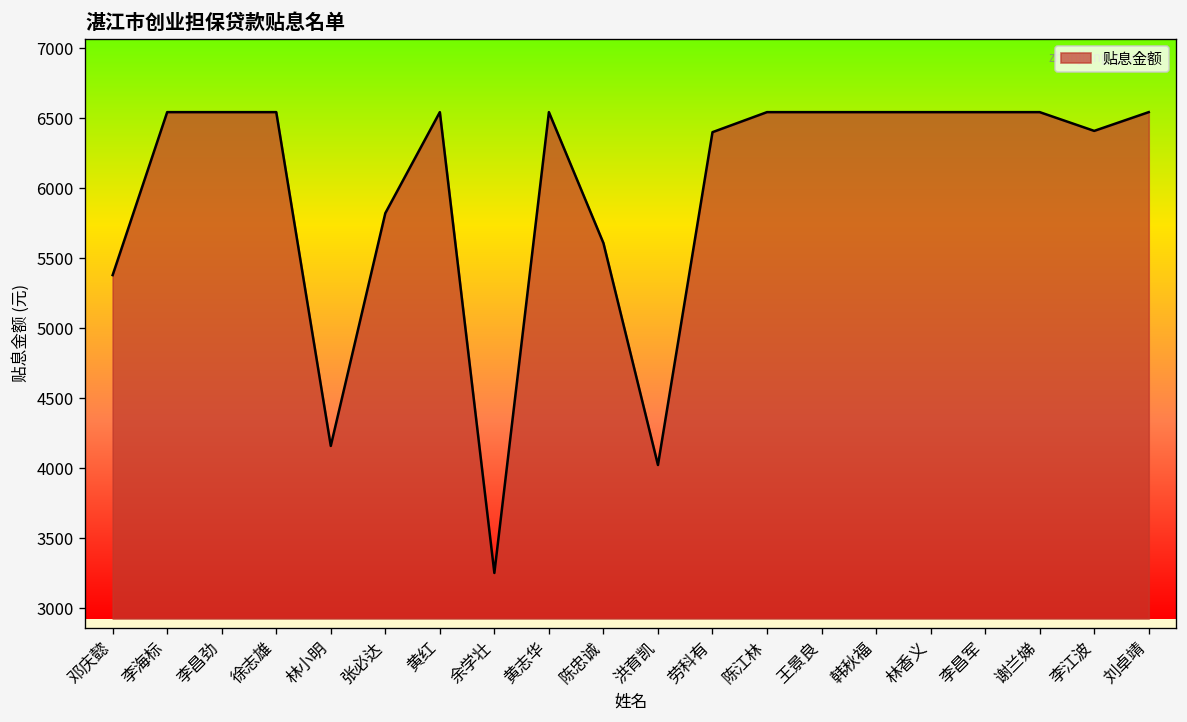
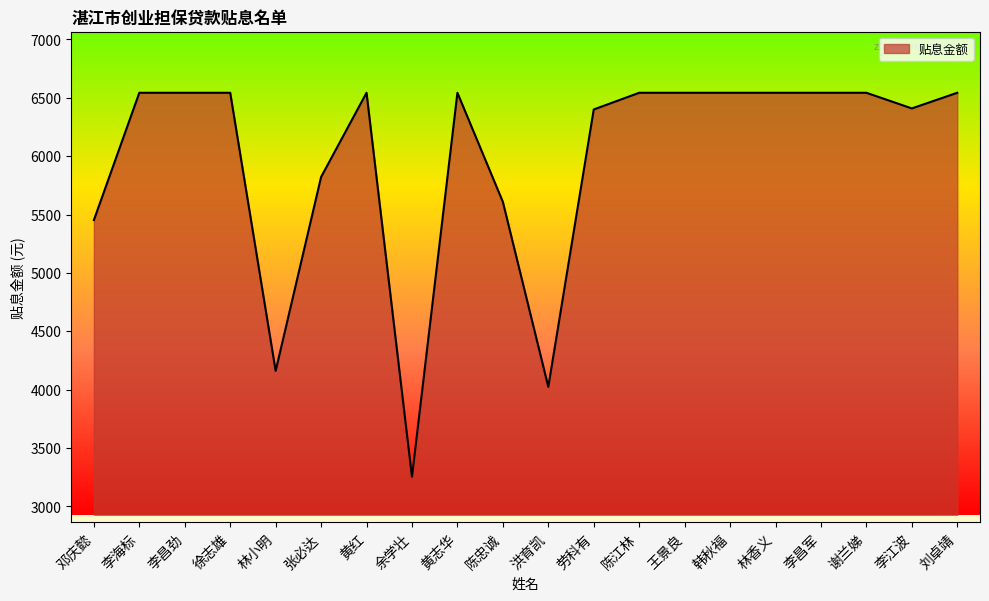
邓庆懿: 5380 -> 5450
